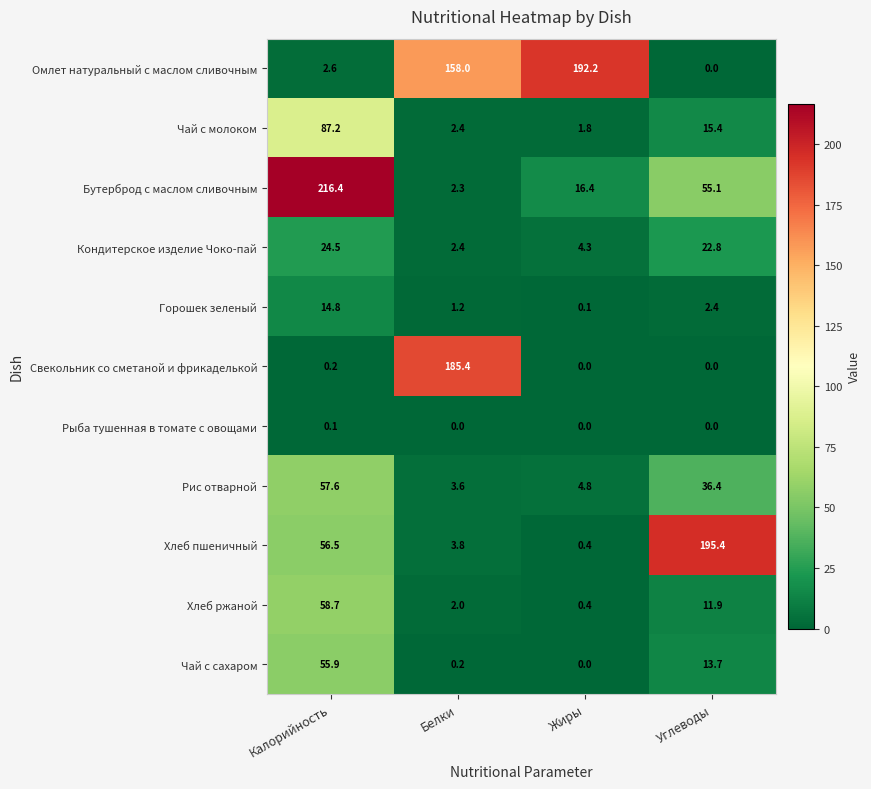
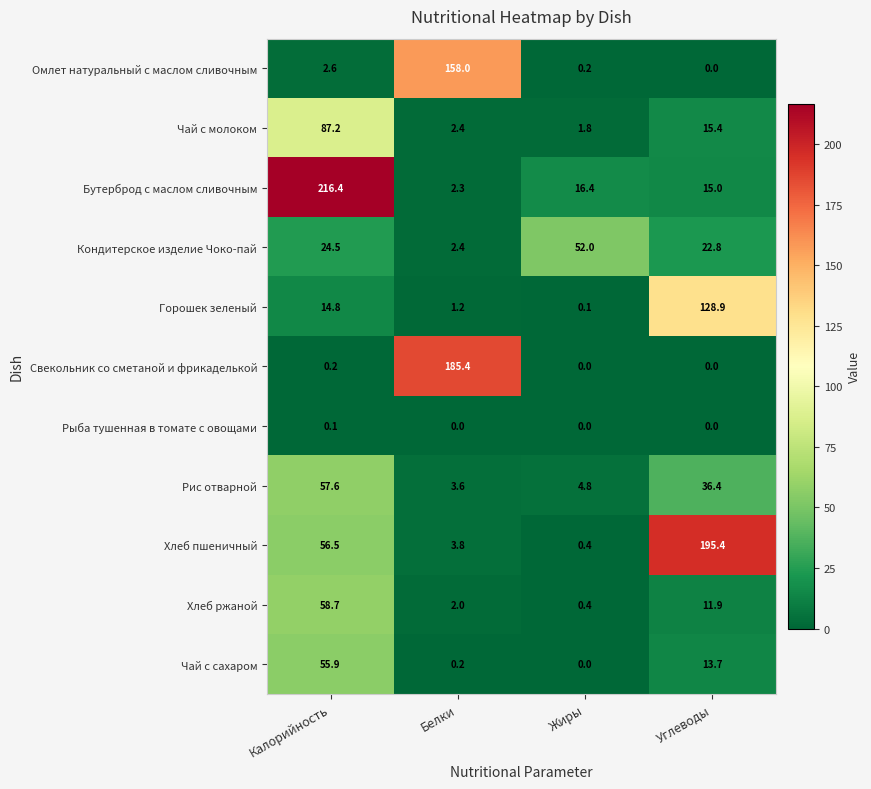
Омлет натуральный с маслом сливочным, Жиры: 192.2 -> 0.2
Бутерброд с маслом сливочным, Углеводы: 55.1 -> 15.0
Кондитерское изделие Чоко-пай, Жиры: 4.3 -> 52.0
Горошек зеленый, Углеводы: 2.4 -> 128.9
